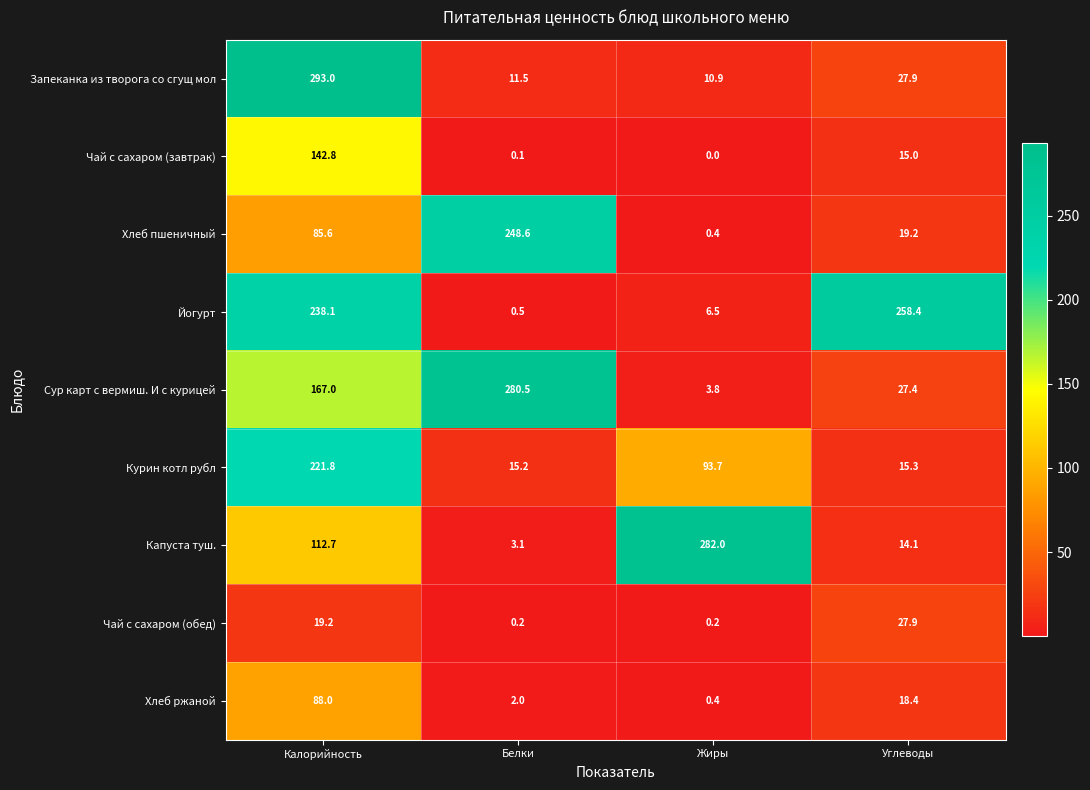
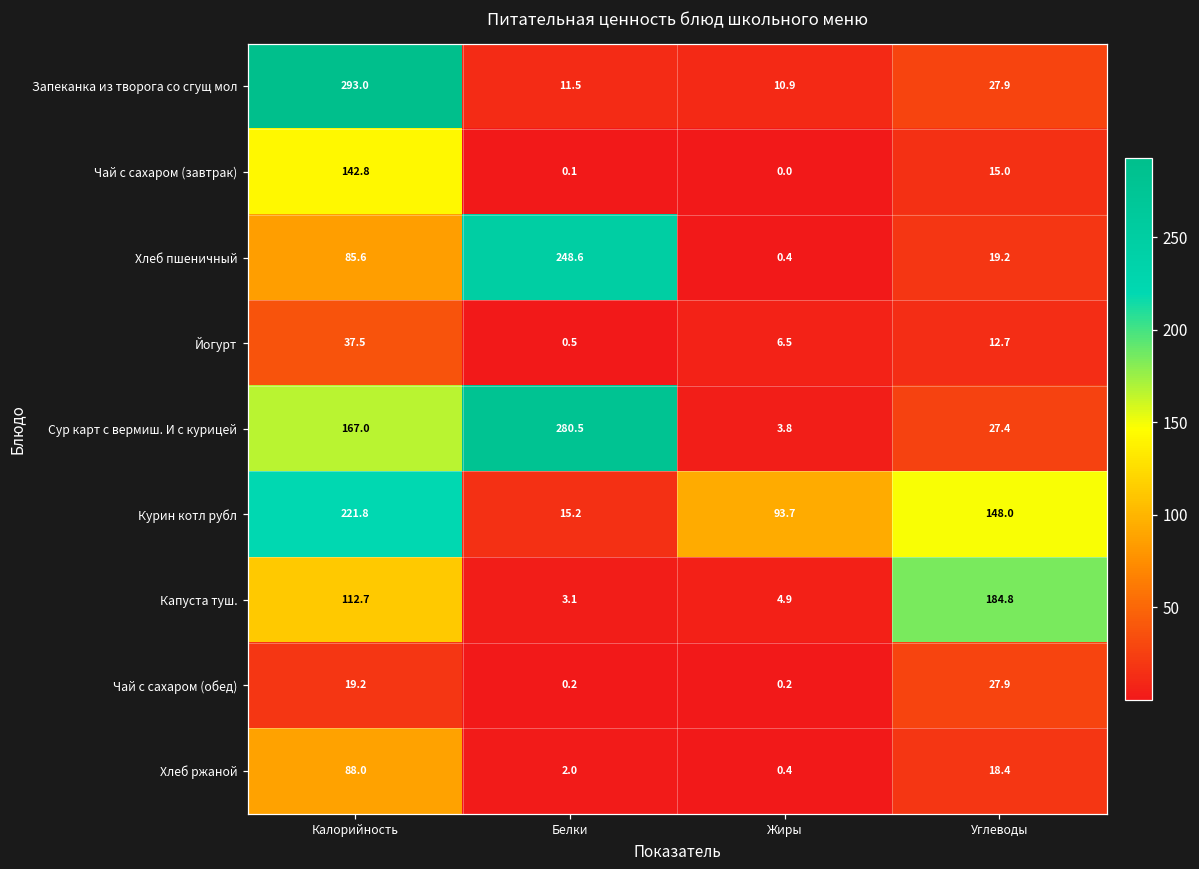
Йогурт, Калорийность: 238.1 -> 37.5
Йогурт, Углеводы: 258.4 -> 12.7
Курин котл рубл, Углеводы: 15.3 -> 148.0
Капуста туш., Жиры: 282.0 -> 4.9
Капуста туш., Углеводы: 14.1 -> 184.8
